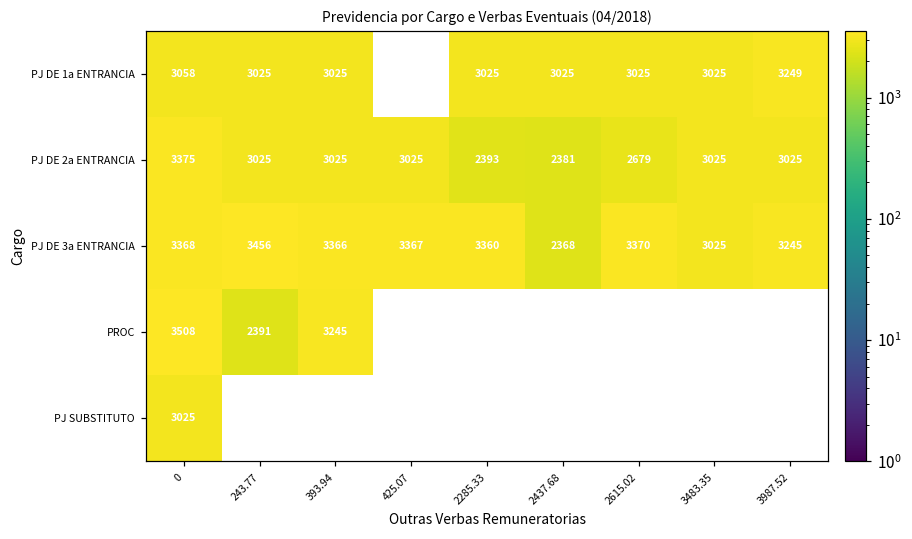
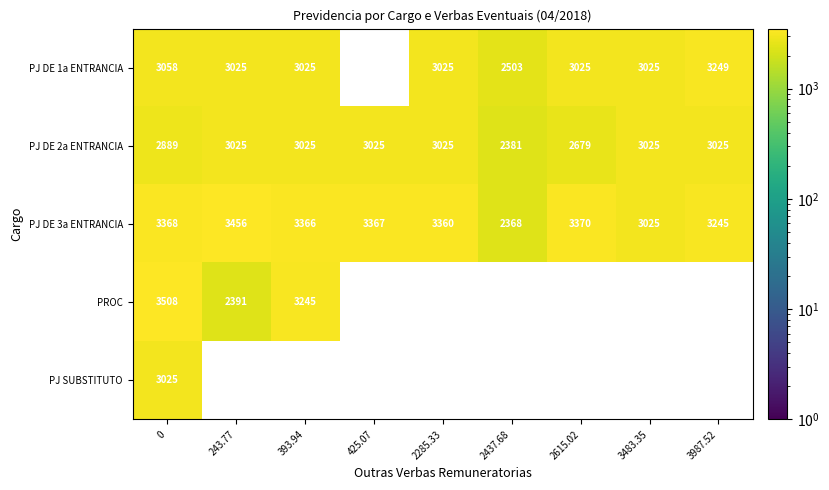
PJ DE 1a ENTRANCIA, 2437.68: 3025 -> 2503
PJ DE 2a ENTRANCIA, 0: 3375 -> 2889
PJ DE 2a ENTRANCIA, 2285.33: 2393 -> 3025
